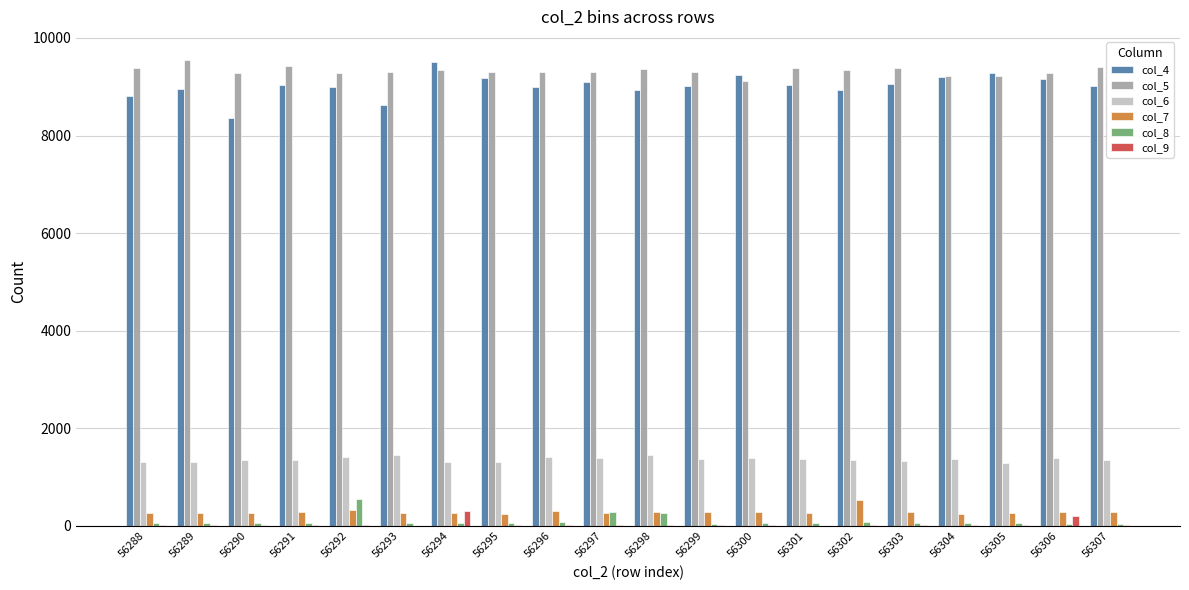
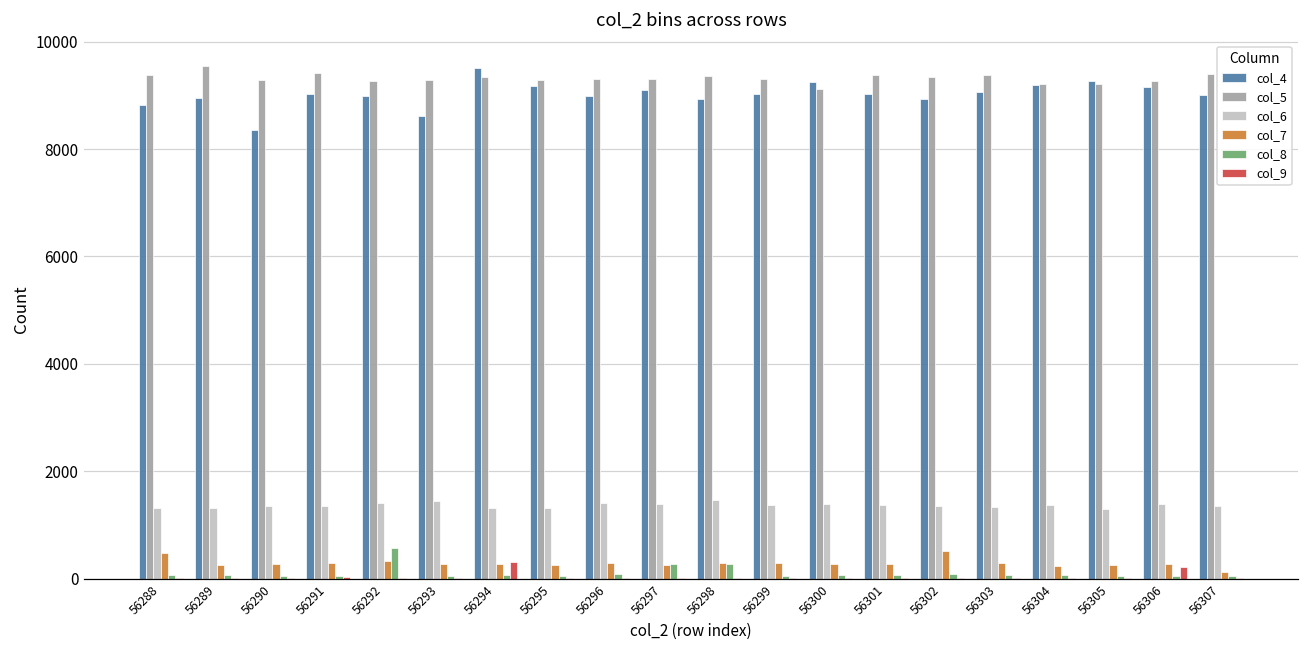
col_7, 56288: 300 -> 500
col_7, 56307: 300 -> 100
